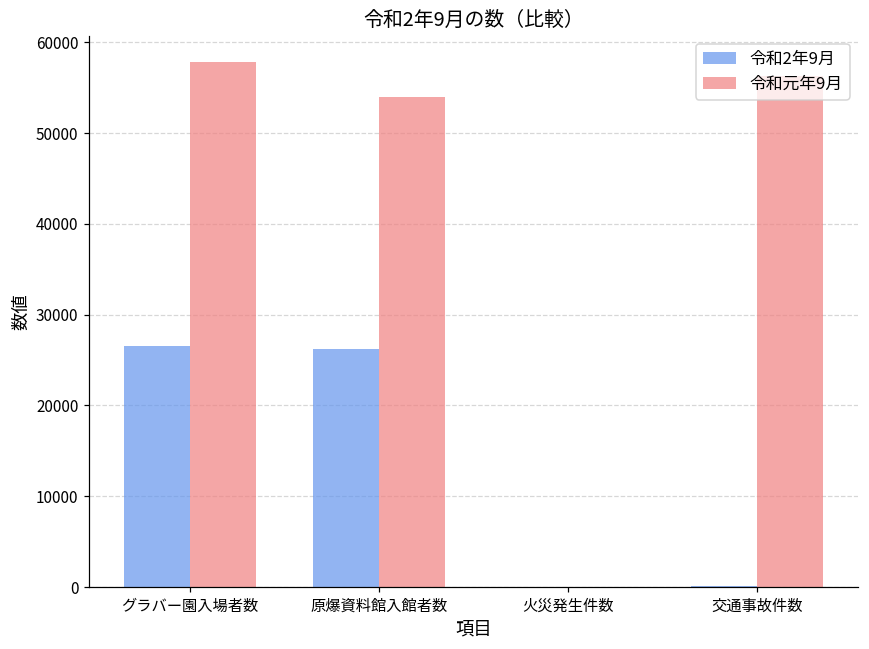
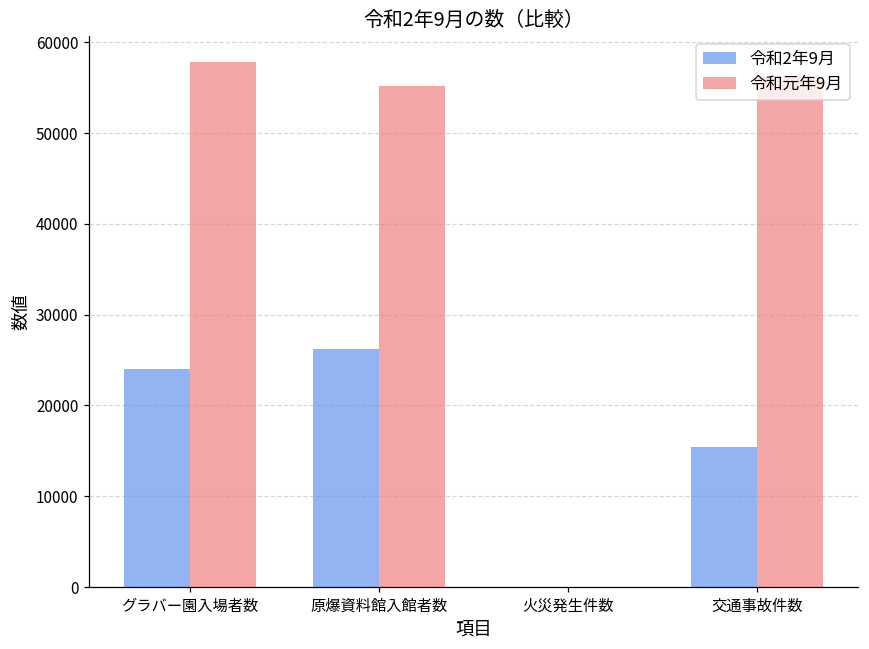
令和2年9月, グラバー園入場者数: 27000 -> 24000
令和元年9月, 原爆資料館入館者数: 54000 -> 55000
令和2年9月, 交通事故件数: 0 -> 15000
